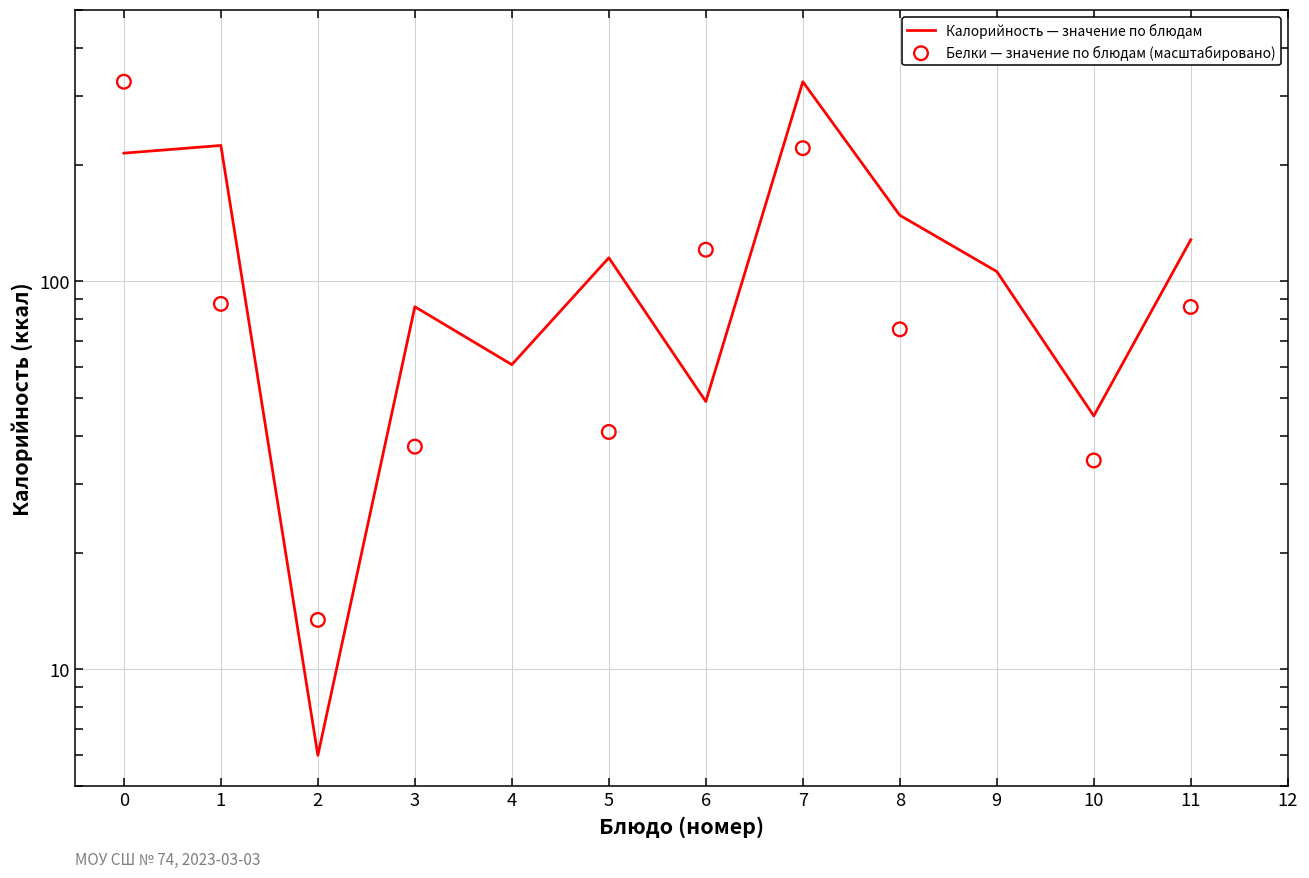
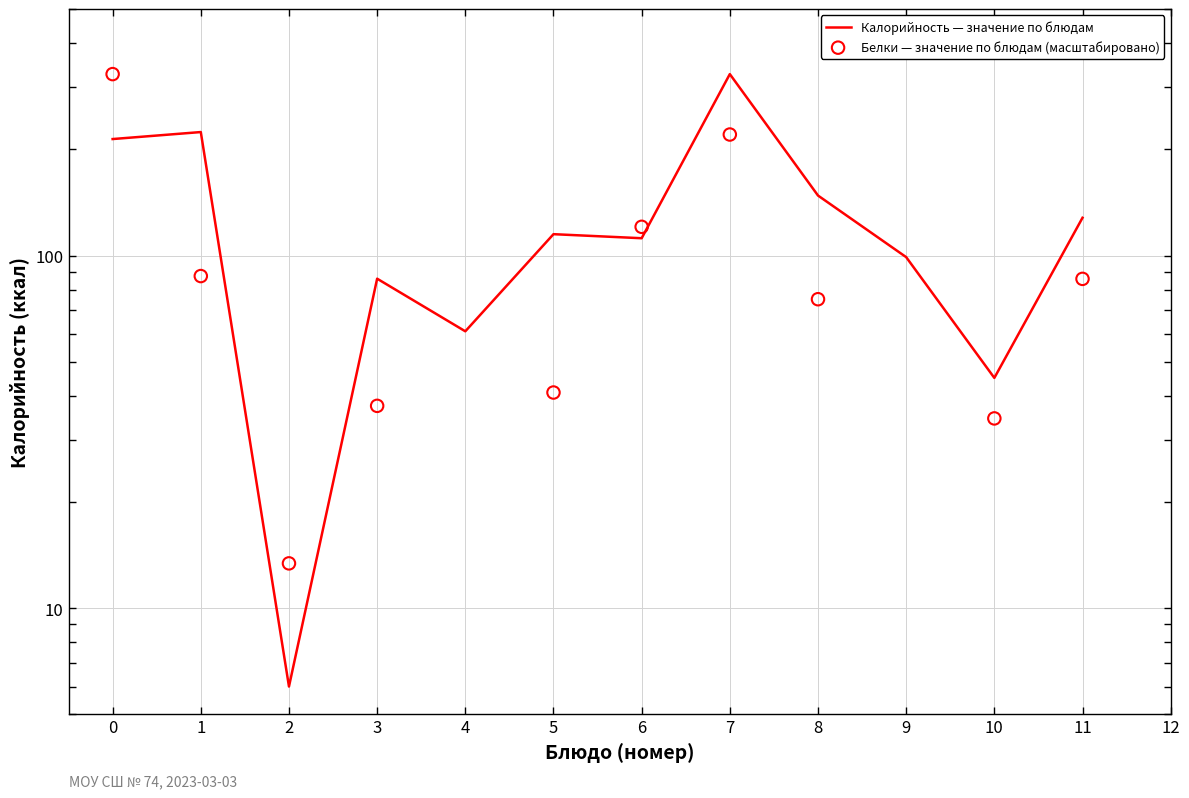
Калорийность — значение по блюдам, 6: 49 -> 112
Калорийность — значение по блюдам, 9: 106 -> 99
